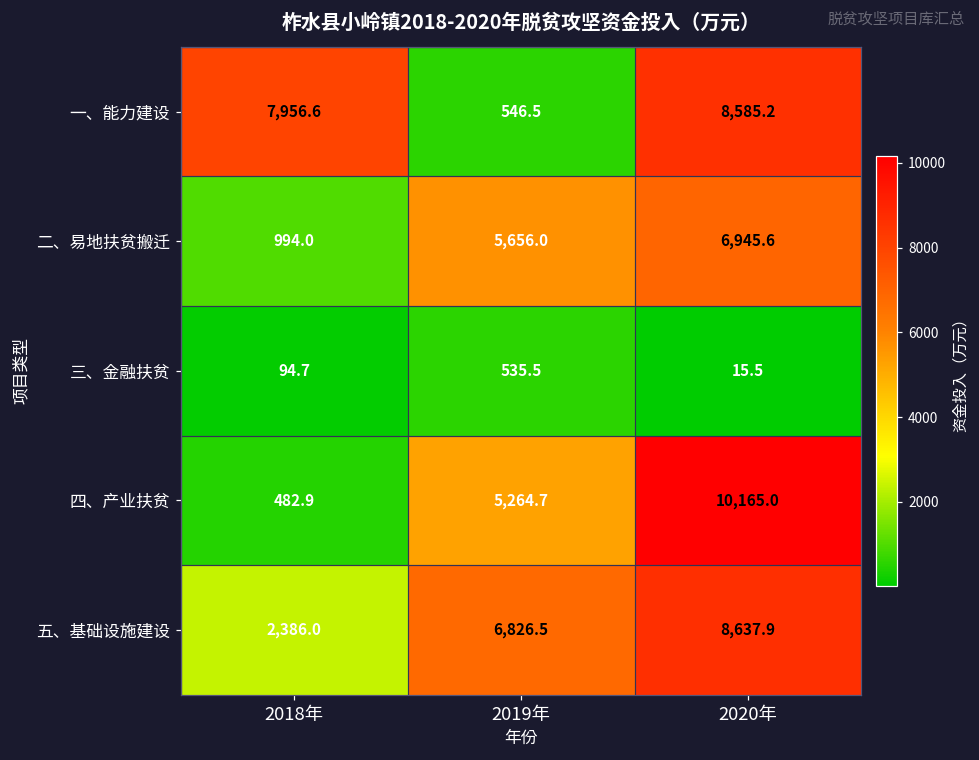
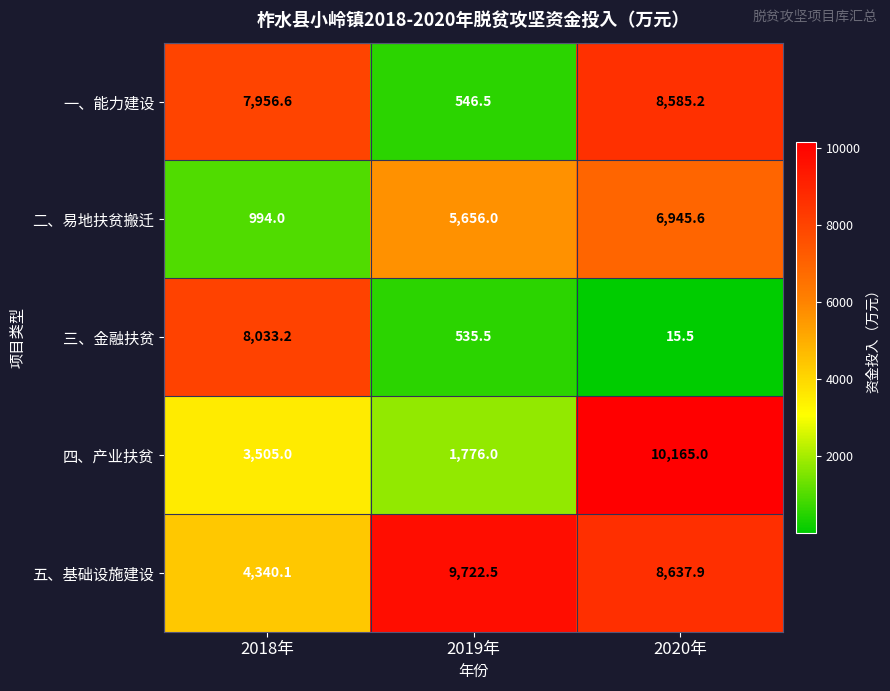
三、金融扶贫, 2018年: 94.7 -> 8,033.2
四、产业扶贫, 2018年: 482.9 -> 3,505.0
四、产业扶贫, 2019年: 5,264.7 -> 1,776.0
五、基础设施建设, 2018年: 2,386.0 -> 4,340.1
五、基础设施建设, 2019年: 6,826.5 -> 9,722.5
